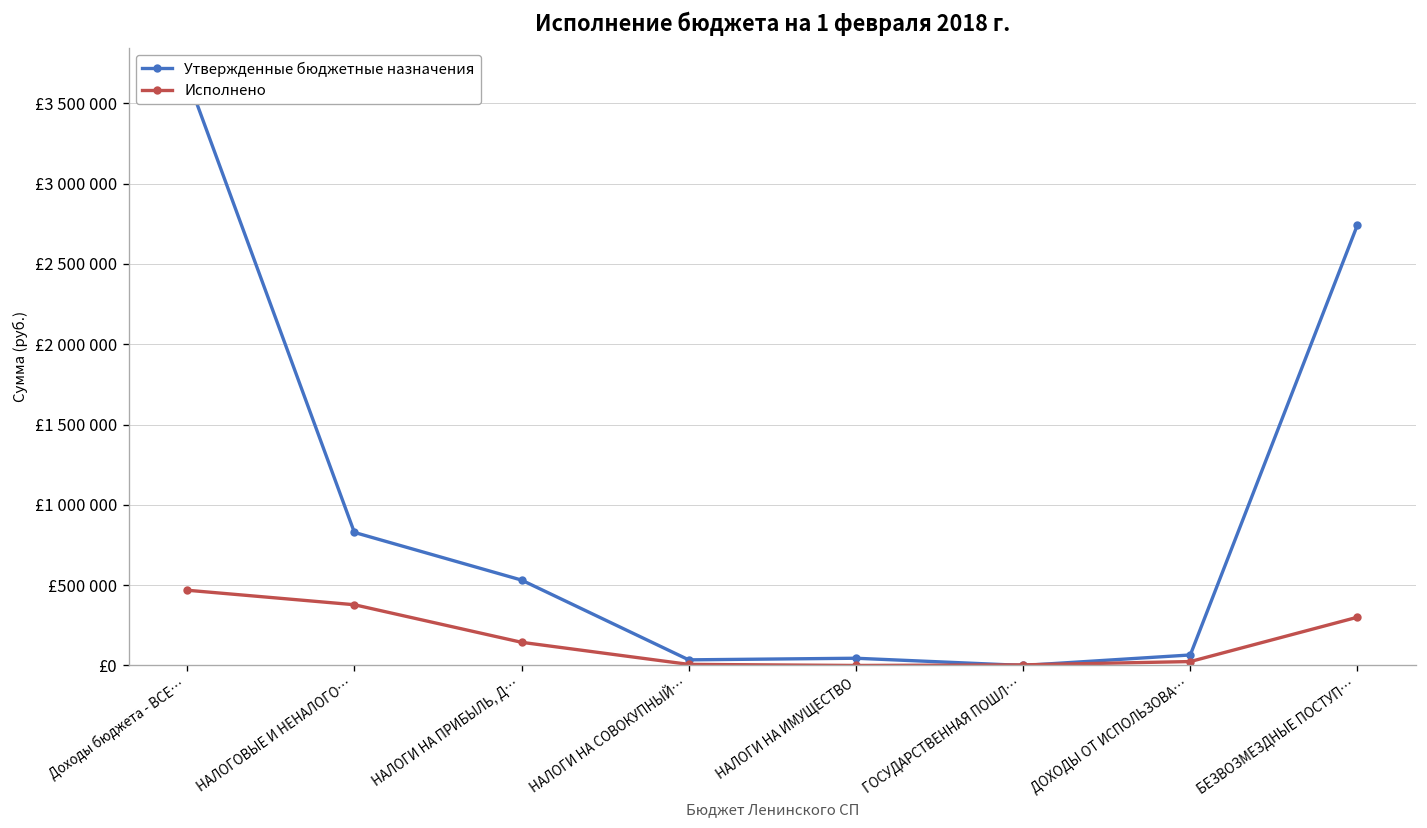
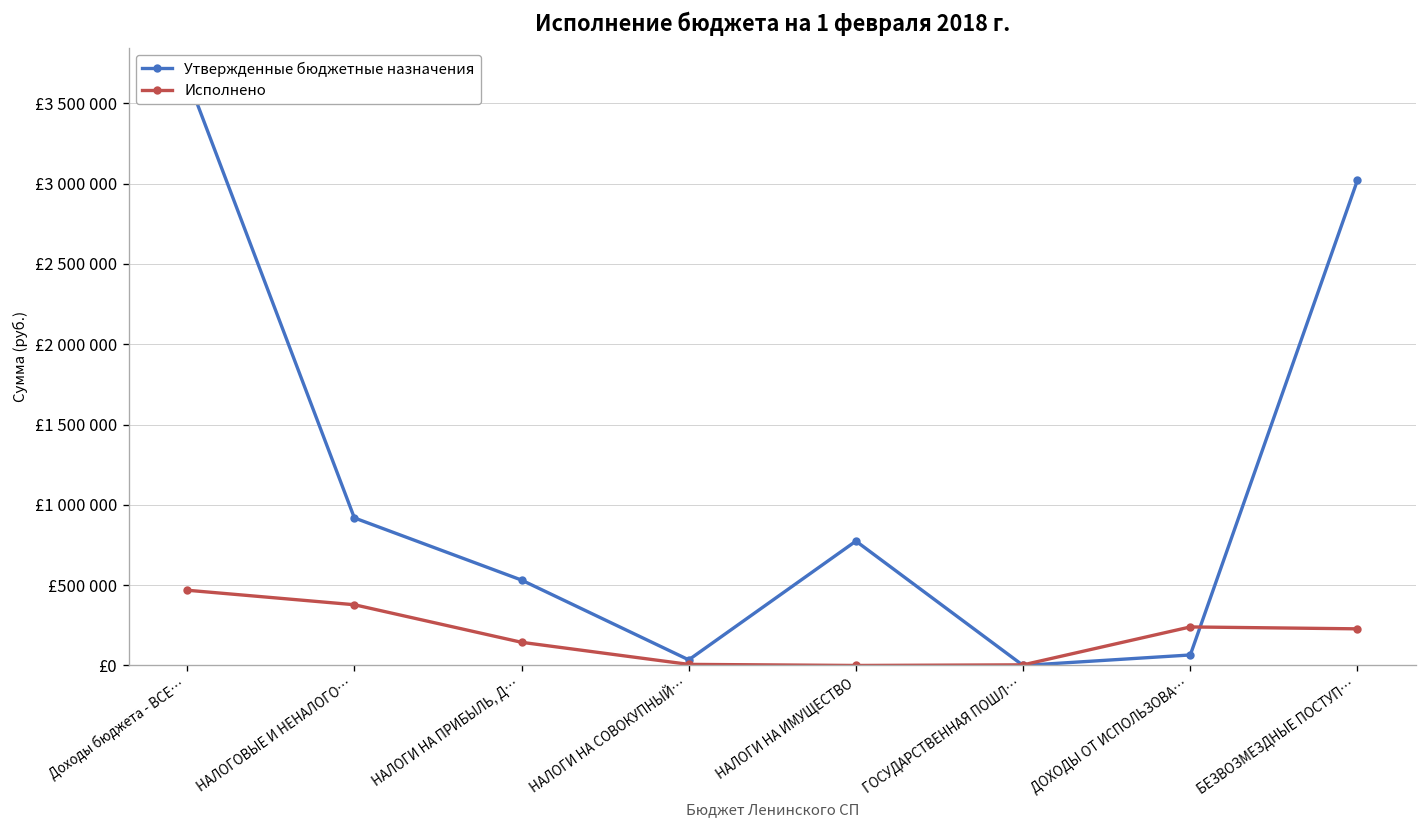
Утвержденные бюджетные назначения, НАЛОГОВЫЕ И НЕНАЛОГО…: £830000 -> £920000
Утвержденные бюджетные назначения, НАЛОГИ НА ИМУЩЕСТВО: £50000 -> £770000
Исполнено, ДОХОДЫ ОТ ИСПОЛЬЗОВА…: £20000 -> £240000
Утвержденные бюджетные назначения, БЕЗВОЗМЕЗДНЫЕ ПОСТУП…: £2740000 -> £3020000
Исполнено, БЕЗВОЗМЕЗДНЫЕ ПОСТУП…: £300000 -> £230000
